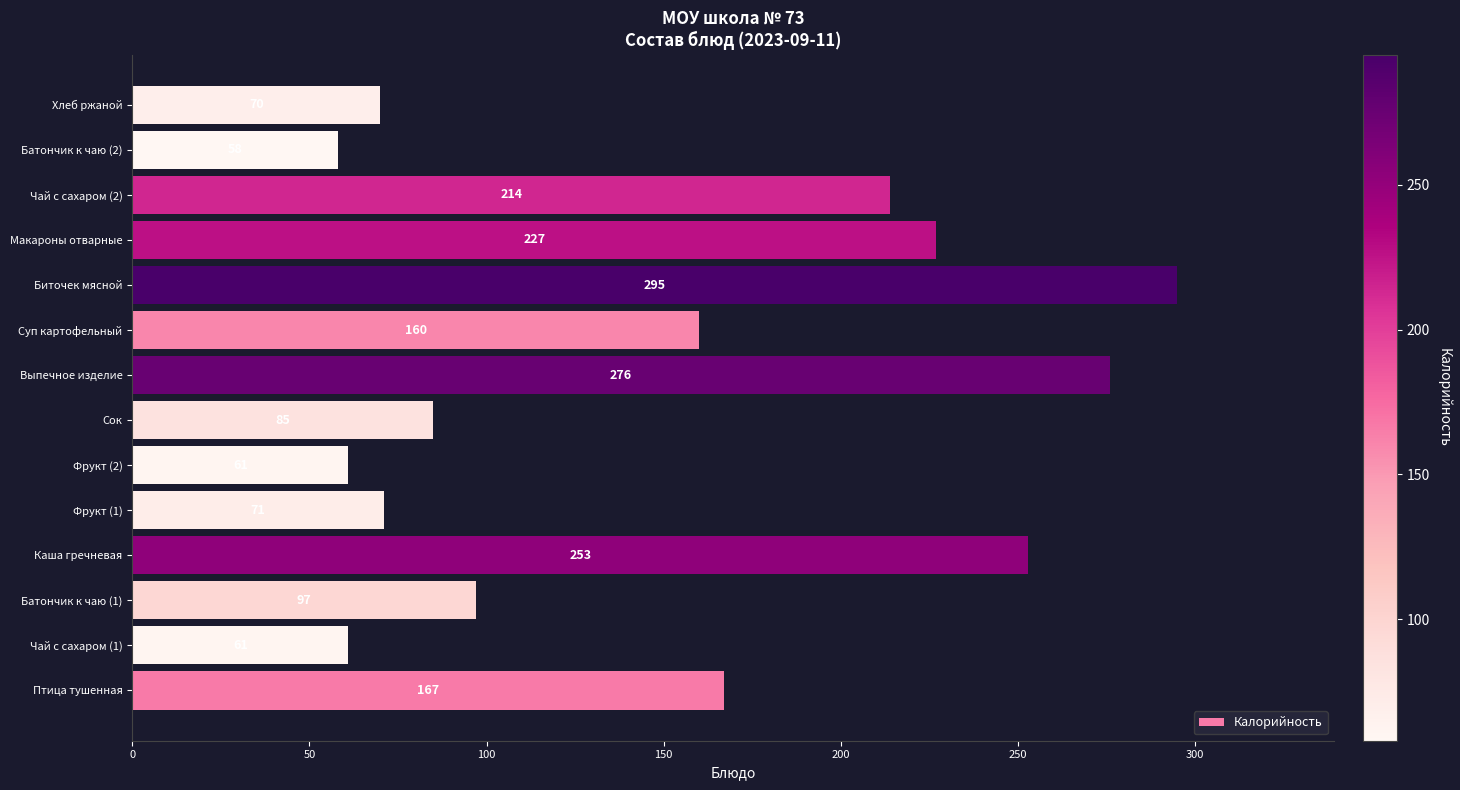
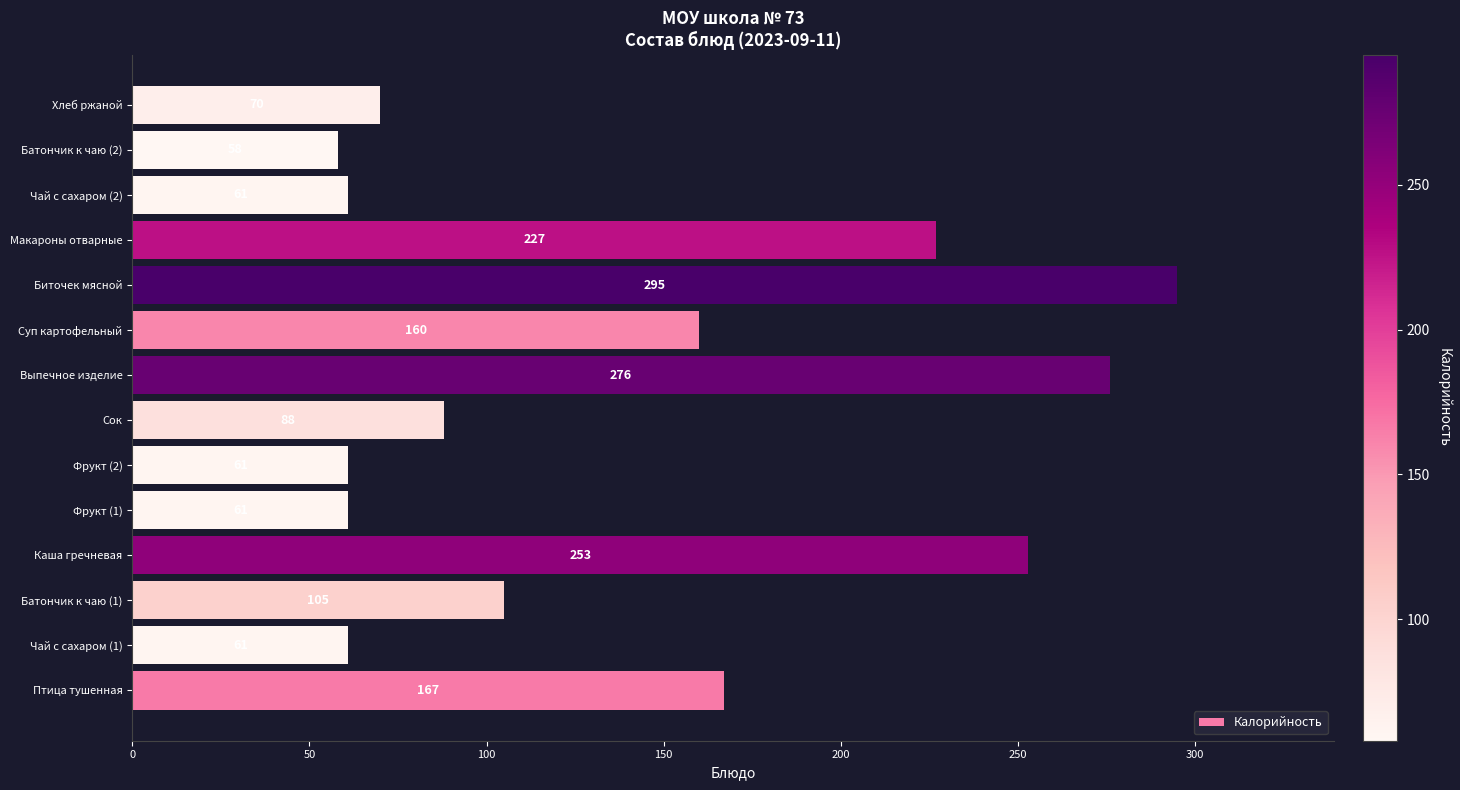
Чай с сахаром (2): 214 -> 61
Сок: 85 -> 88
Фрукт (1): 71 -> 61
Батончик к чаю (1): 97 -> 105
